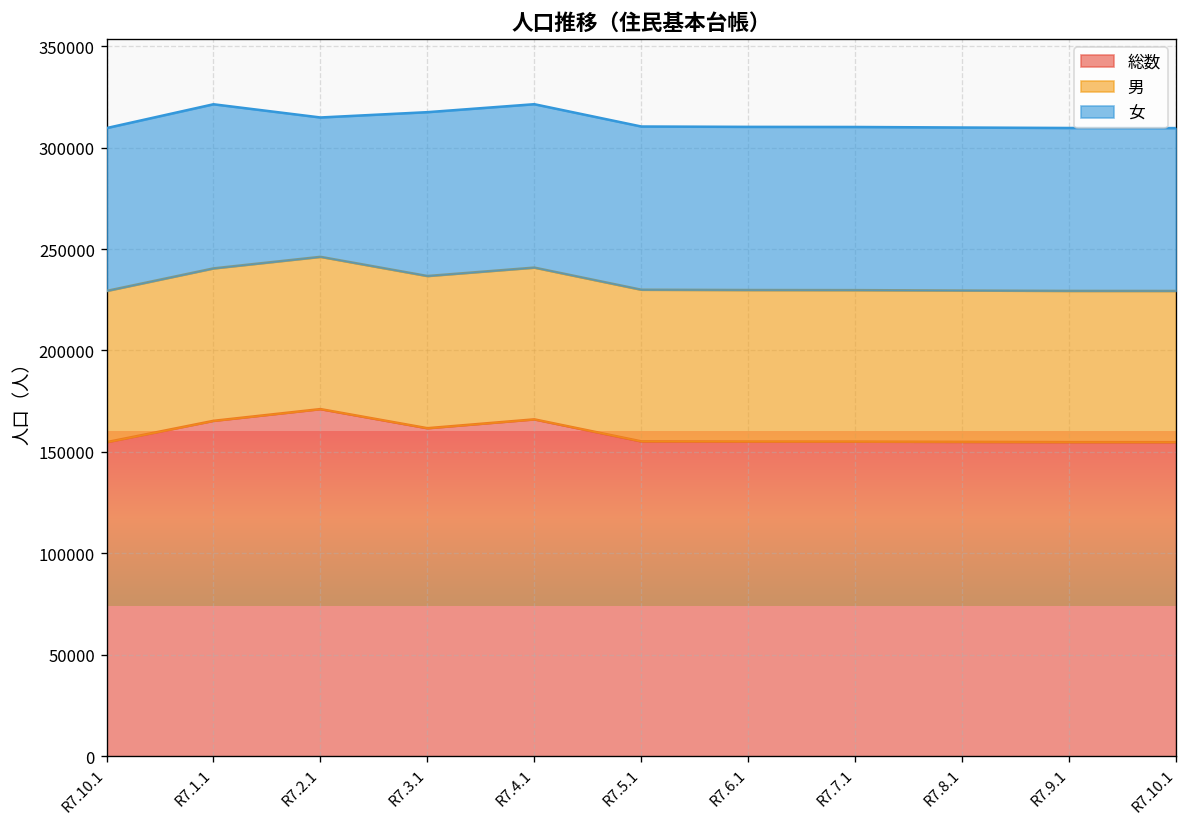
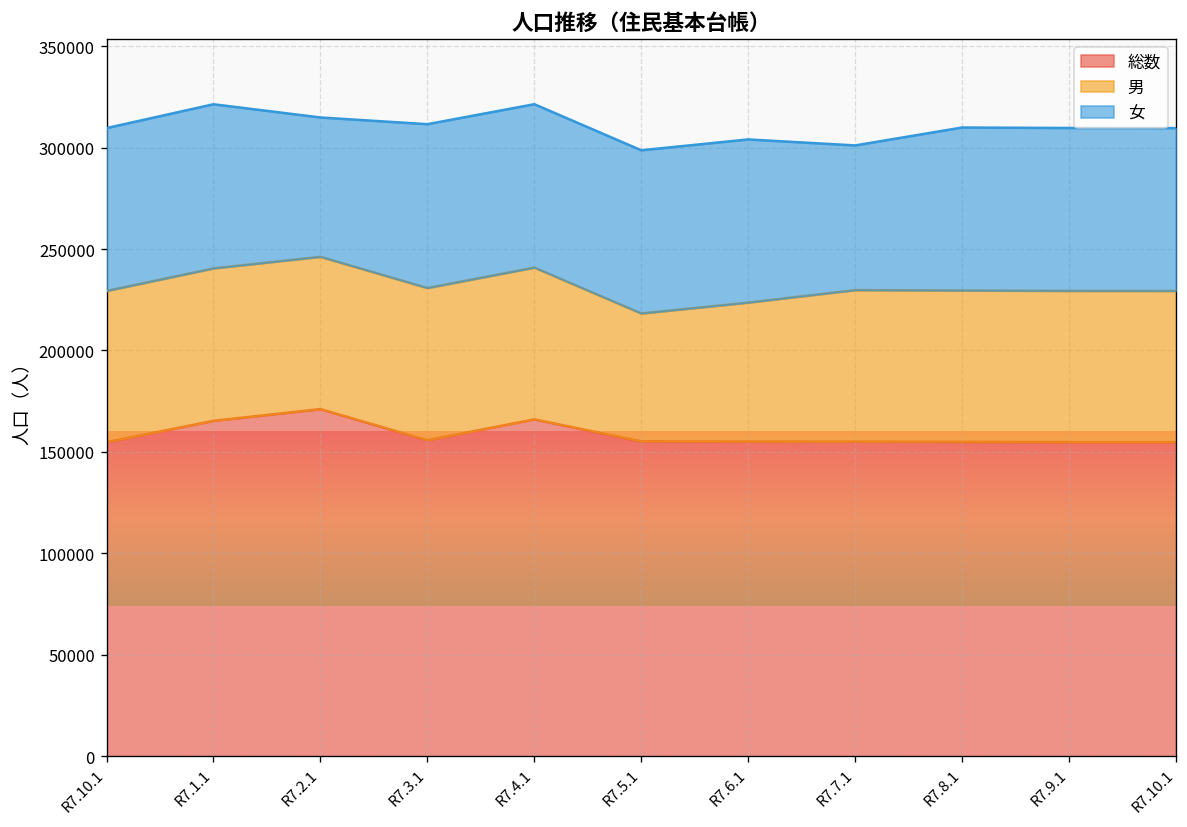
総数, R7.3.1: 162000 -> 156000
男, R7.5.1: 75000 -> 63000
男, R7.6.1: 75000 -> 68000
女, R7.7.1: 80000 -> 71000
